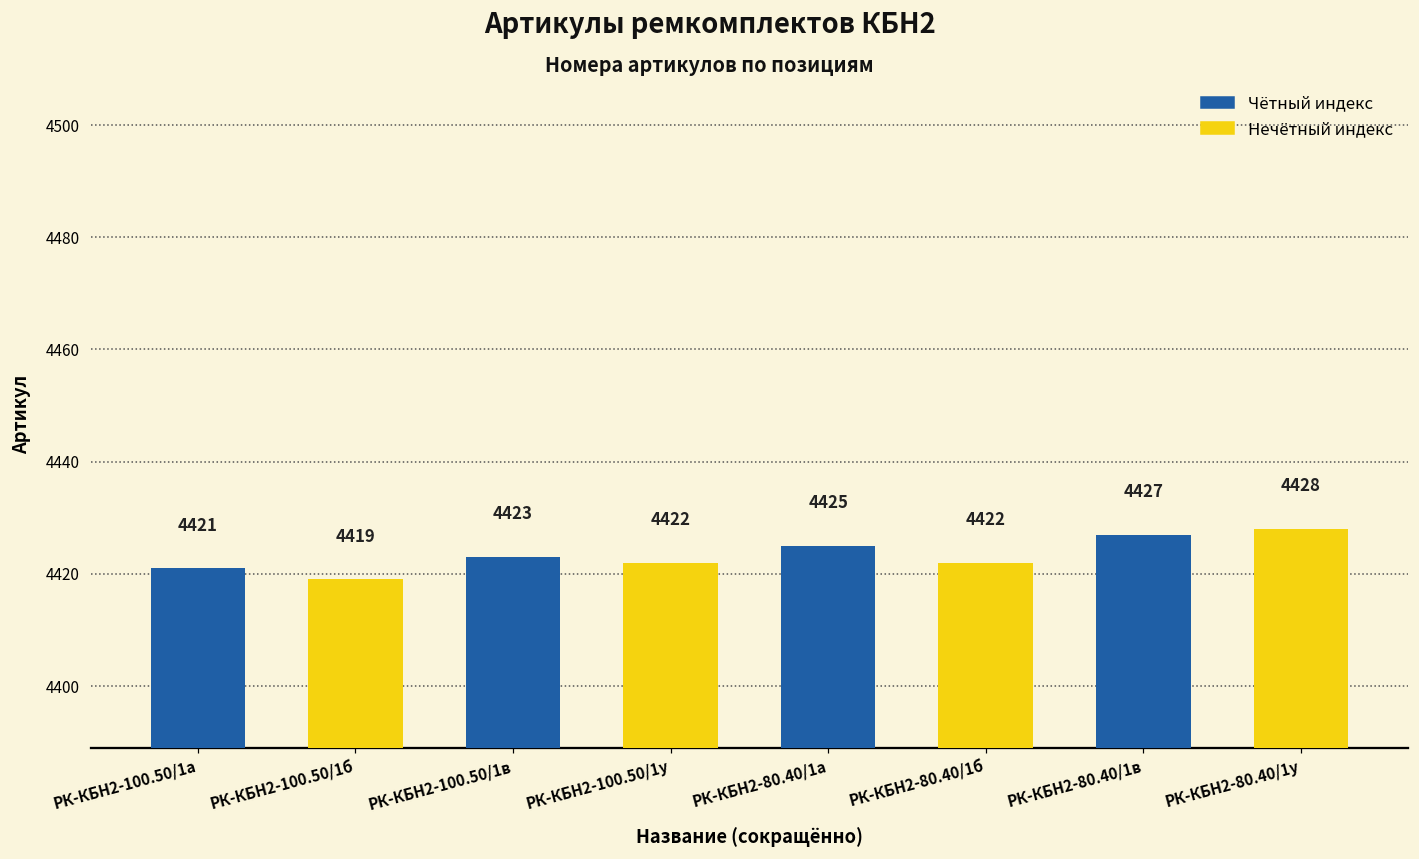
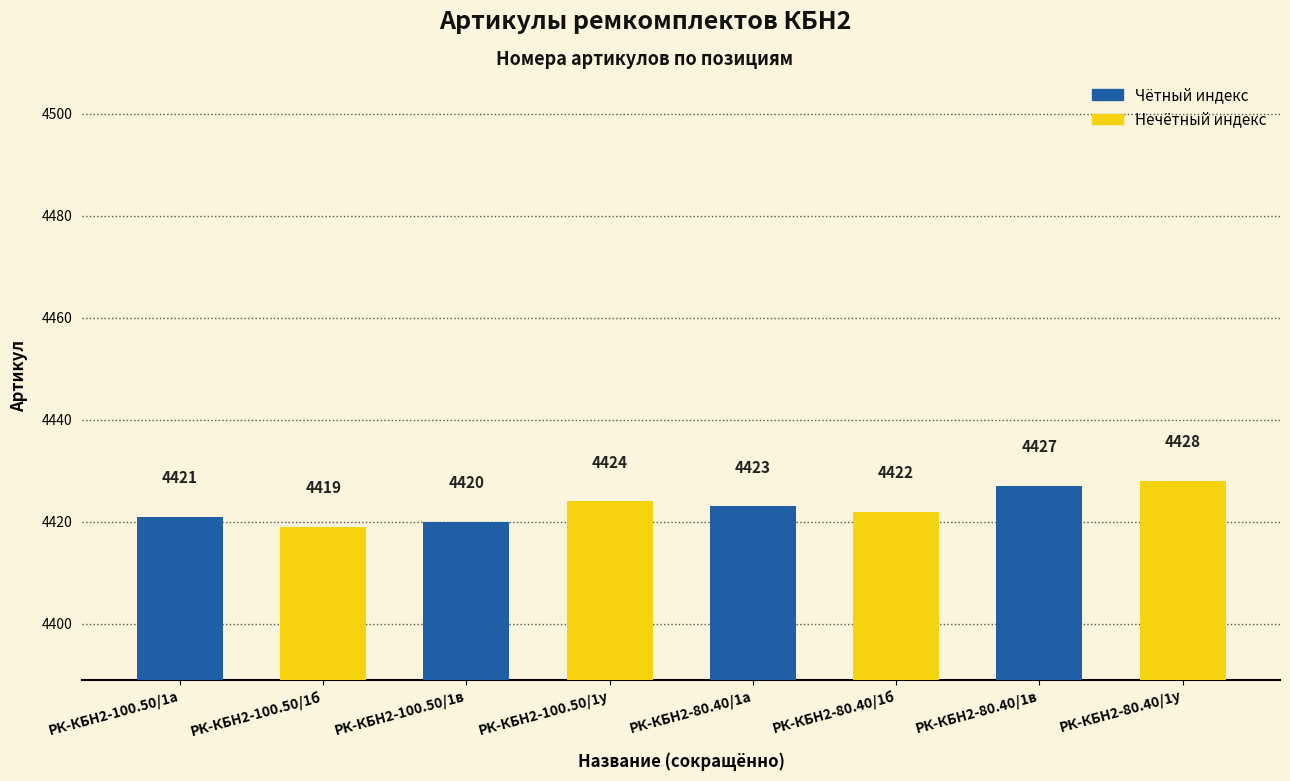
РК-КБН2-100.50/1в: 4423 -> 4420
РК-КБН2-100.50/1у: 4422 -> 4424
РК-КБН2-80.40/1а: 4425 -> 4423
